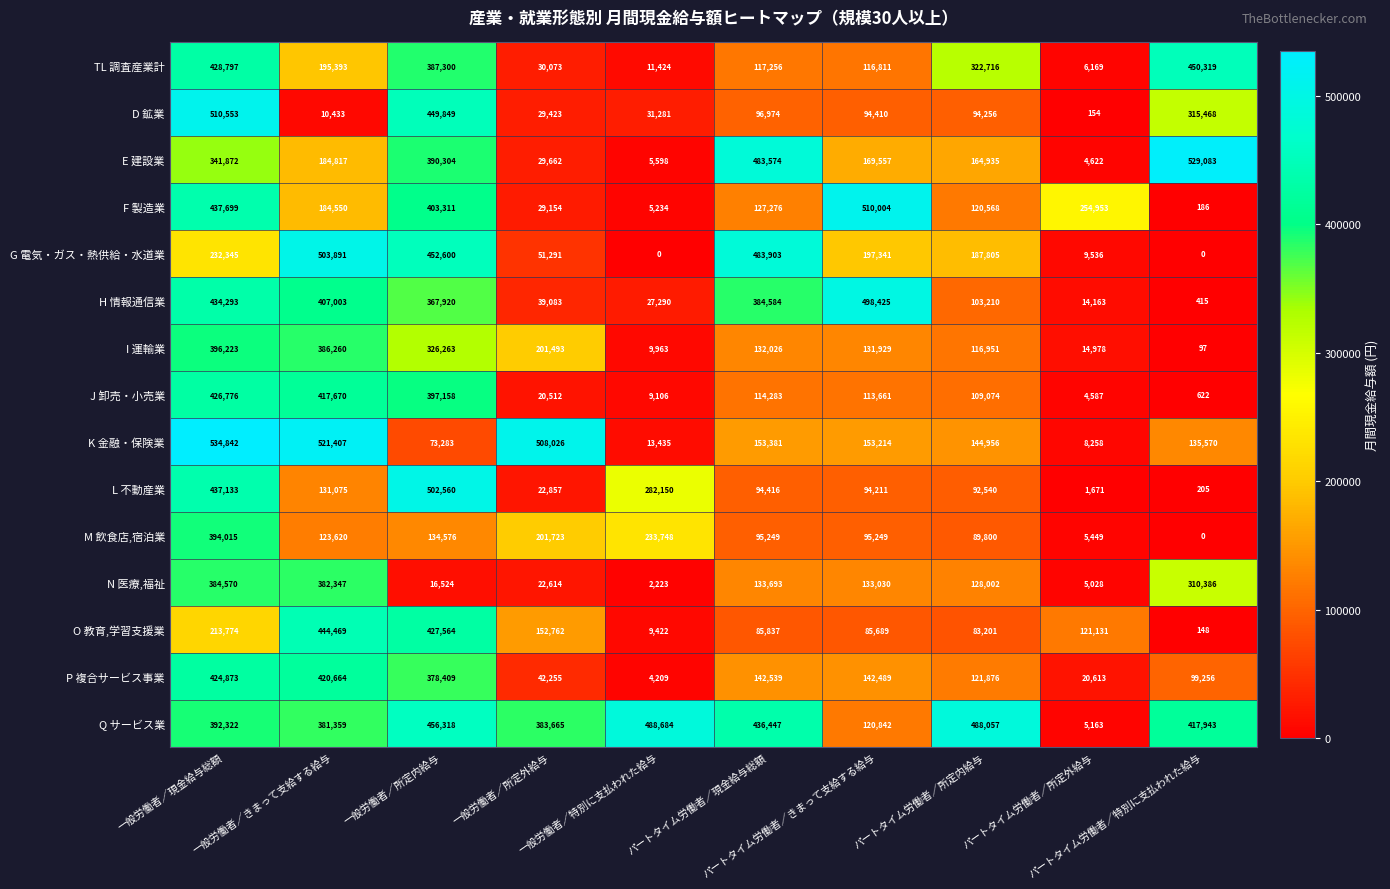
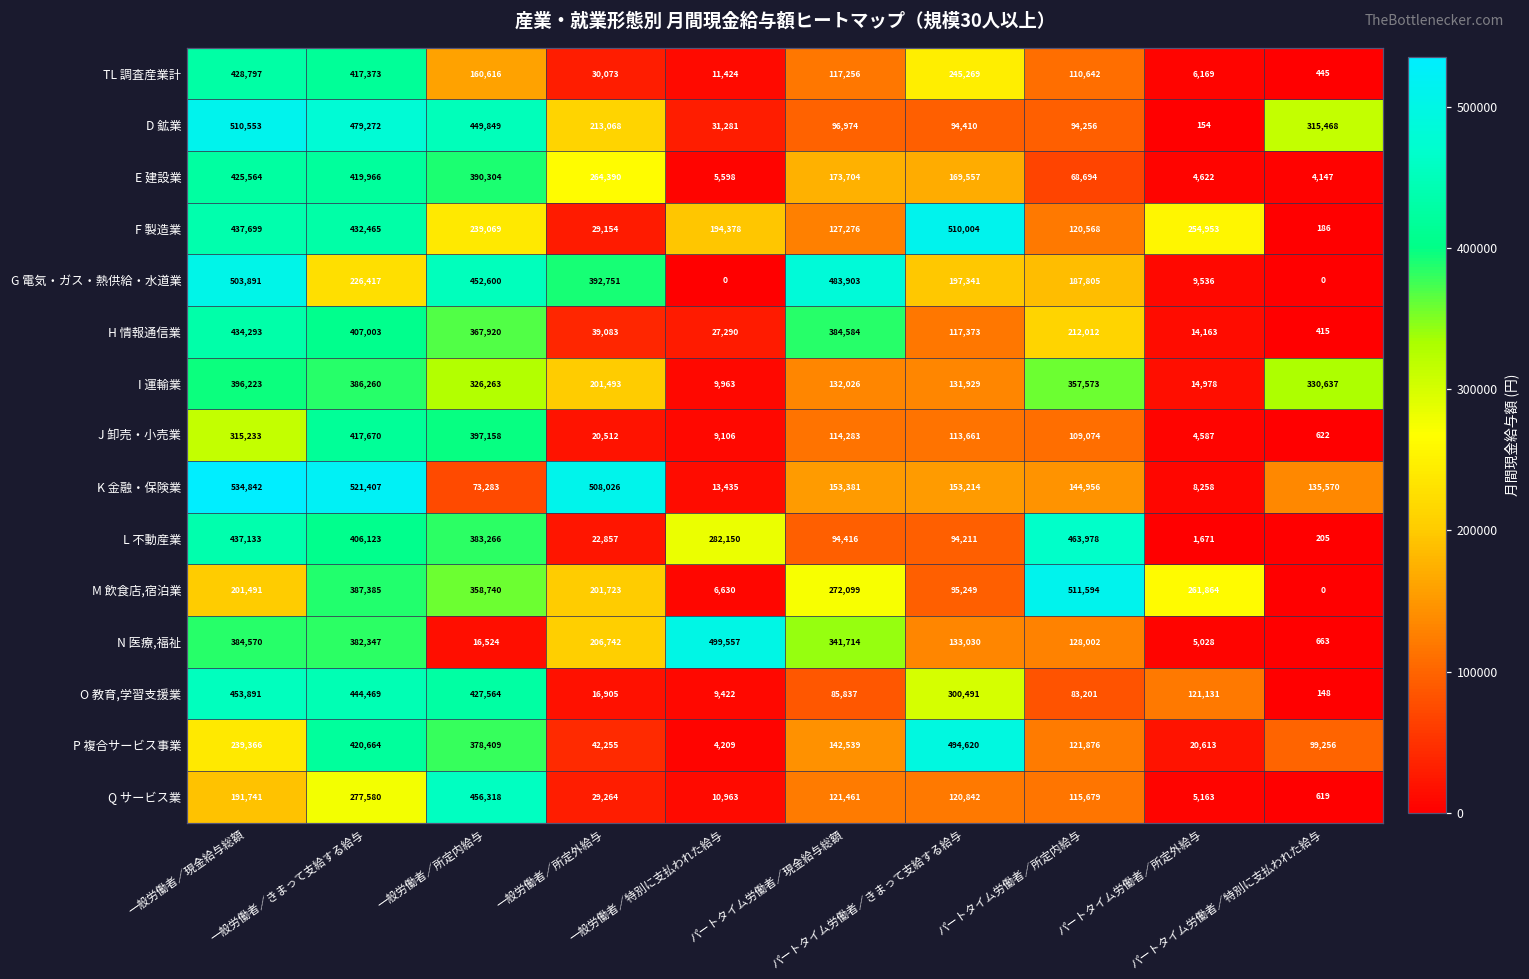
TL 調査産業計, 一般労働者／きまって支給する給与: 195,393 -> 417,373
TL 調査産業計, 一般労働者／所定内給与: 387,300 -> 160,616
TL 調査産業計, パートタイム労働者／きまって支給する給与: 116,811 -> 245,269
TL 調査産業計, パートタイム労働者／所定内給与: 322,716 -> 110,642
TL 調査産業計, パートタイム労働者／特別に支払われた給与: 450,319 -> 445
D 鉱業, 一般労働者／きまって支給する給与: 10,433 -> 479,272
D 鉱業, 一般労働者／所定外給与: 29,423 -> 213,068
E 建設業, 一般労働者／現金給与総額: 341,872 -> 425,564
E 建設業, 一般労働者／きまって支給する給与: 184,817 -> 419,966
E 建設業, 一般労働者／所定外給与: 29,662 -> 264,390
E 建設業, パートタイム労働者／現金給与総額: 483,574 -> 173,704
E 建設業, パートタイム労働者／所定内給与: 164,935 -> 68,694
E 建設業, パートタイム労働者／特別に支払われた給与: 529,083 -> 4,147
F 製造業, 一般労働者／きまって支給する給与: 184,550 -> 432,465
F 製造業, 一般労働者／所定内給与: 403,311 -> 239,069
F 製造業, 一般労働者／特別に支払われた給与: 5,234 -> 194,378
G 電気・ガス・熱供給・水道業, 一般労働者／現金給与総額: 232,345 -> 503,891
G 電気・ガス・熱供給・水道業, 一般労働者／きまって支給する給与: 503,891 -> 226,417
G 電気・ガス・熱供給・水道業, 一般労働者／所定外給与: 51,291 -> 392,751
H 情報通信業, パートタイム労働者／きまって支給する給与: 498,425 -> 117,373
H 情報通信業, パートタイム労働者／所定内給与: 103,210 -> 212,012
I 運輸業, パートタイム労働者／所定内給与: 116,951 -> 357,573
I 運輸業, パートタイム労働者／特別に支払われた給与: 97 -> 330,637
J 卸売・小売業, 一般労働者／現金給与総額: 426,776 -> 315,233
L 不動産業, 一般労働者／きまって支給する給与: 131,075 -> 406,123
L 不動産業, 一般労働者／所定内給与: 502,560 -> 383,266
L 不動産業, パートタイム労働者／所定内給与: 92,540 -> 463,978
M 飲食店,宿泊業, 一般労働者／現金給与総額: 394,015 -> 201,491
M 飲食店,宿泊業, 一般労働者／きまって支給する給与: 123,620 -> 387,385
M 飲食店,宿泊業, 一般労働者／所定内給与: 134,576 -> 358,740
M 飲食店,宿泊業, 一般労働者／特別に支払われた給与: 233,748 -> 6,630
M 飲食店,宿泊業, パートタイム労働者／現金給与総額: 95,249 -> 272,099
M 飲食店,宿泊業, パートタイム労働者／所定内給与: 89,800 -> 511,594
M 飲食店,宿泊業, パートタイム労働者／所定外給与: 5,449 -> 261,864
N 医療,福祉, 一般労働者／所定外給与: 22,614 -> 206,742
N 医療,福祉, 一般労働者／特別に支払われた給与: 2,223 -> 499,557
N 医療,福祉, パートタイム労働者／現金給与総額: 133,693 -> 341,714
N 医療,福祉, パートタイム労働者／特別に支払われた給与: 310,386 -> 663
O 教育,学習支援業, 一般労働者／現金給与総額: 213,774 -> 453,891
O 教育,学習支援業, 一般労働者／所定外給与: 152,762 -> 16,905
O 教育,学習支援業, パートタイム労働者／きまって支給する給与: 85,689 -> 300,491
P 複合サービス事業, 一般労働者／現金給与総額: 424,873 -> 239,366
P 複合サービス事業, パートタイム労働者／きまって支給する給与: 142,489 -> 494,620
Q サービス業, 一般労働者／現金給与総額: 392,322 -> 191,741
Q サービス業, 一般労働者／きまって支給する給与: 381,359 -> 277,580
Q サービス業, 一般労働者／所定外給与: 383,665 -> 29,264
Q サービス業, 一般労働者／特別に支払われた給与: 488,684 -> 10,963
Q サービス業, パートタイム労働者／現金給与総額: 436,447 -> 121,461
Q サービス業, パートタイム労働者／所定内給与: 488,057 -> 115,679
Q サービス業, パートタイム労働者／特別に支払われた給与: 417,943 -> 619
